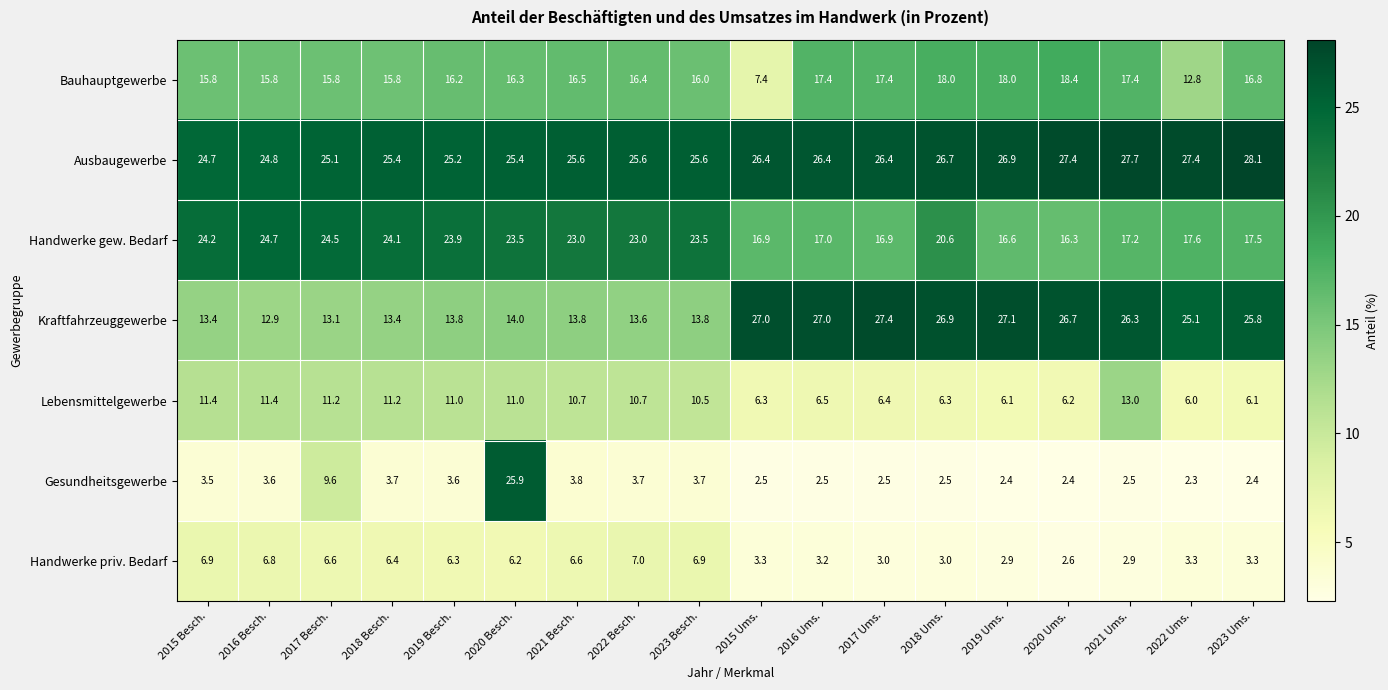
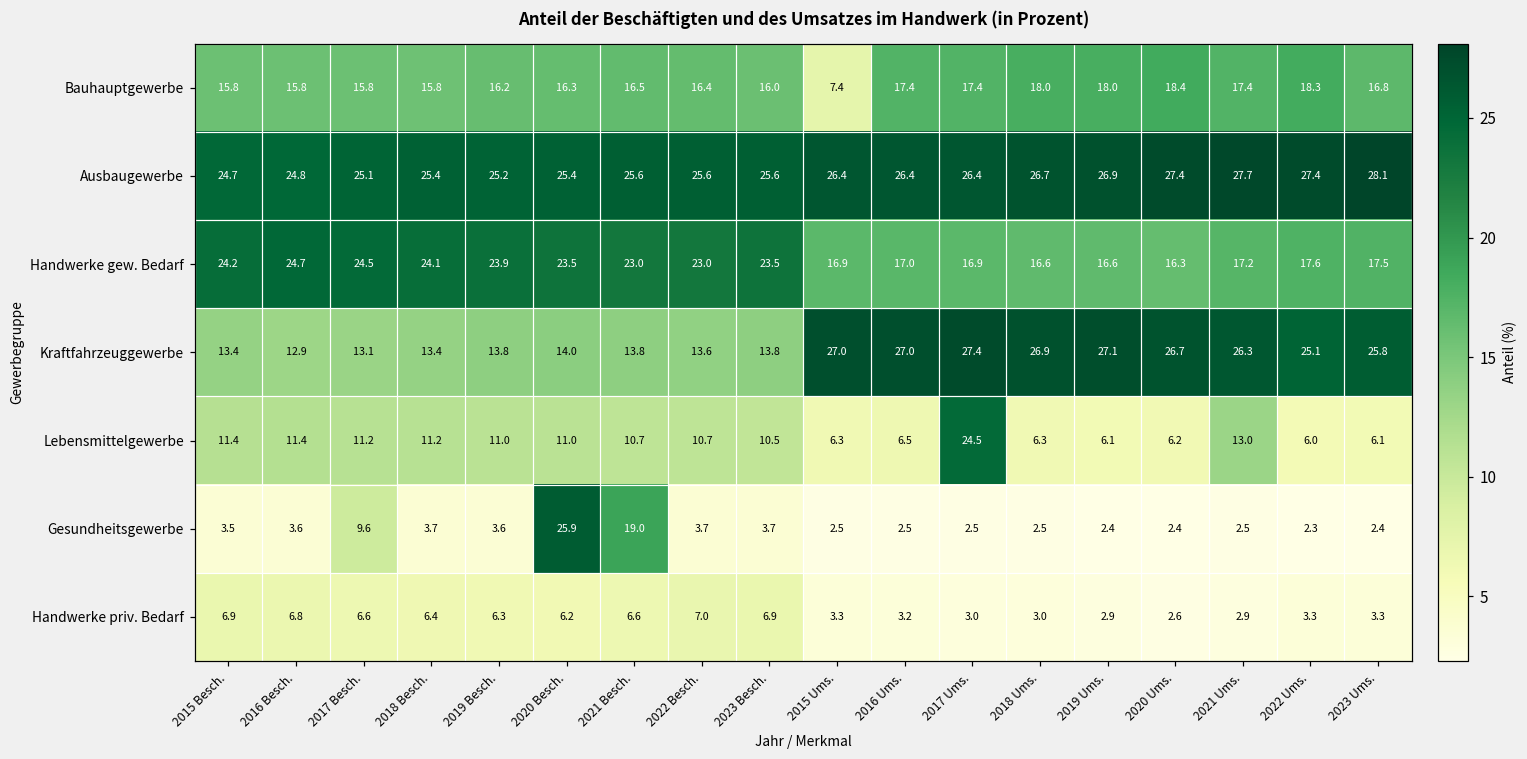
Bauhauptgewerbe, 2022 Ums.: 12.8 -> 18.3
Handwerke gew. Bedarf, 2018 Ums.: 20.6 -> 16.6
Lebensmittelgewerbe, 2017 Ums.: 6.4 -> 24.5
Gesundheitsgewerbe, 2021 Besch.: 3.8 -> 19.0
